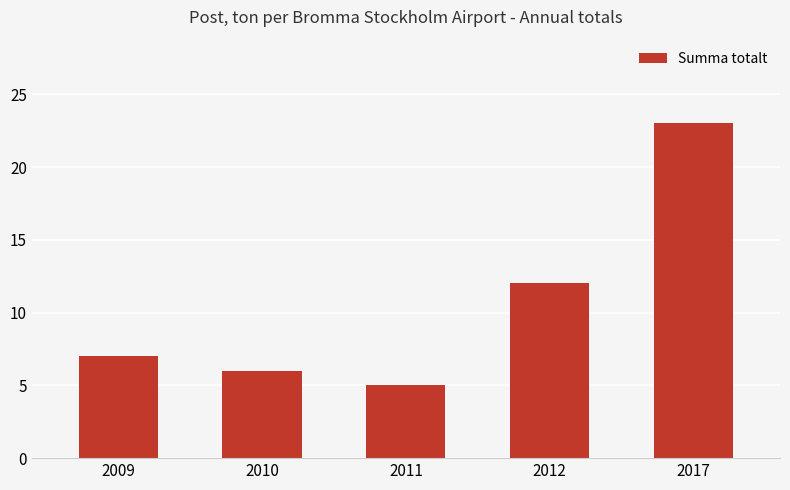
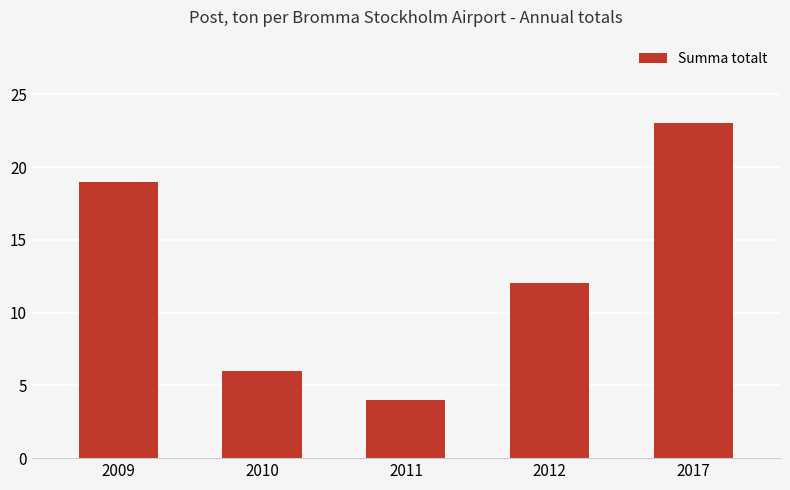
2009: 7 -> 19
2011: 5 -> 4
